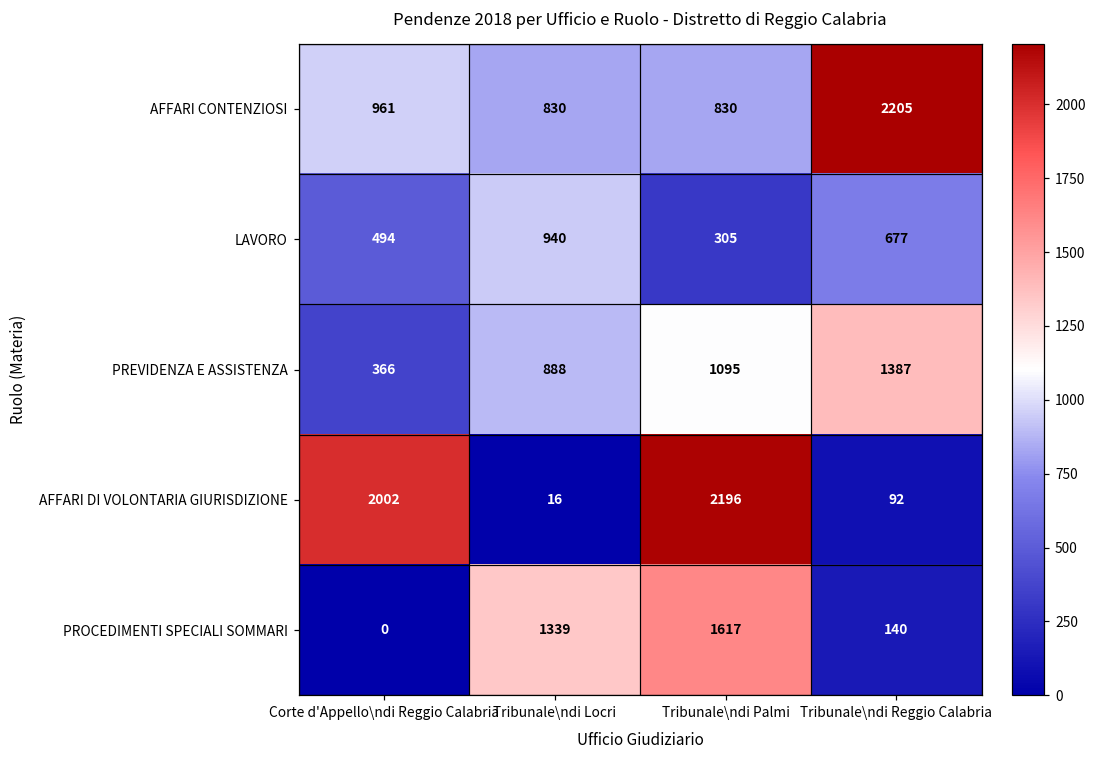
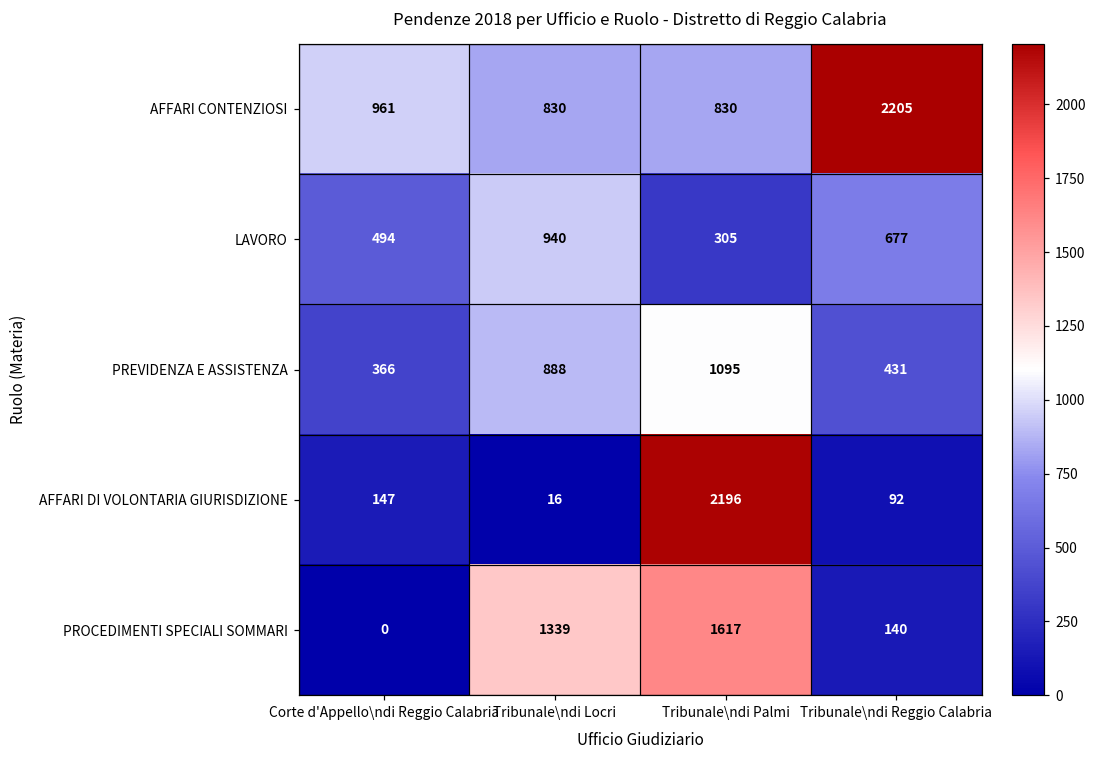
PREVIDENZA E ASSISTENZA, Tribunale\ndi Reggio Calabria: 1387 -> 431
AFFARI DI VOLONTARIA GIURISDIZIONE, Corte d'Appello\ndi Reggio Calabria: 2002 -> 147
